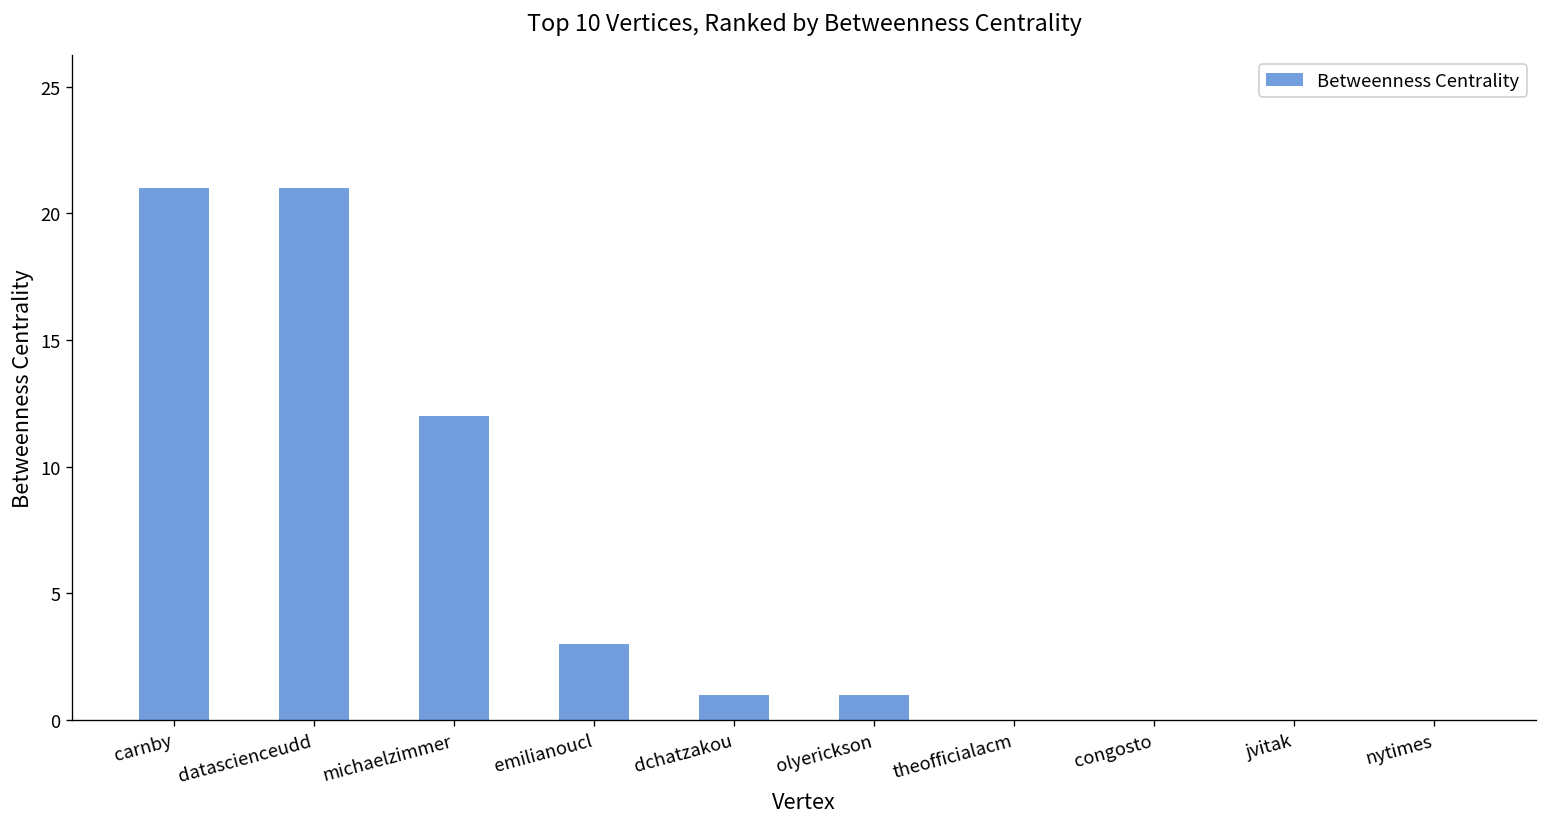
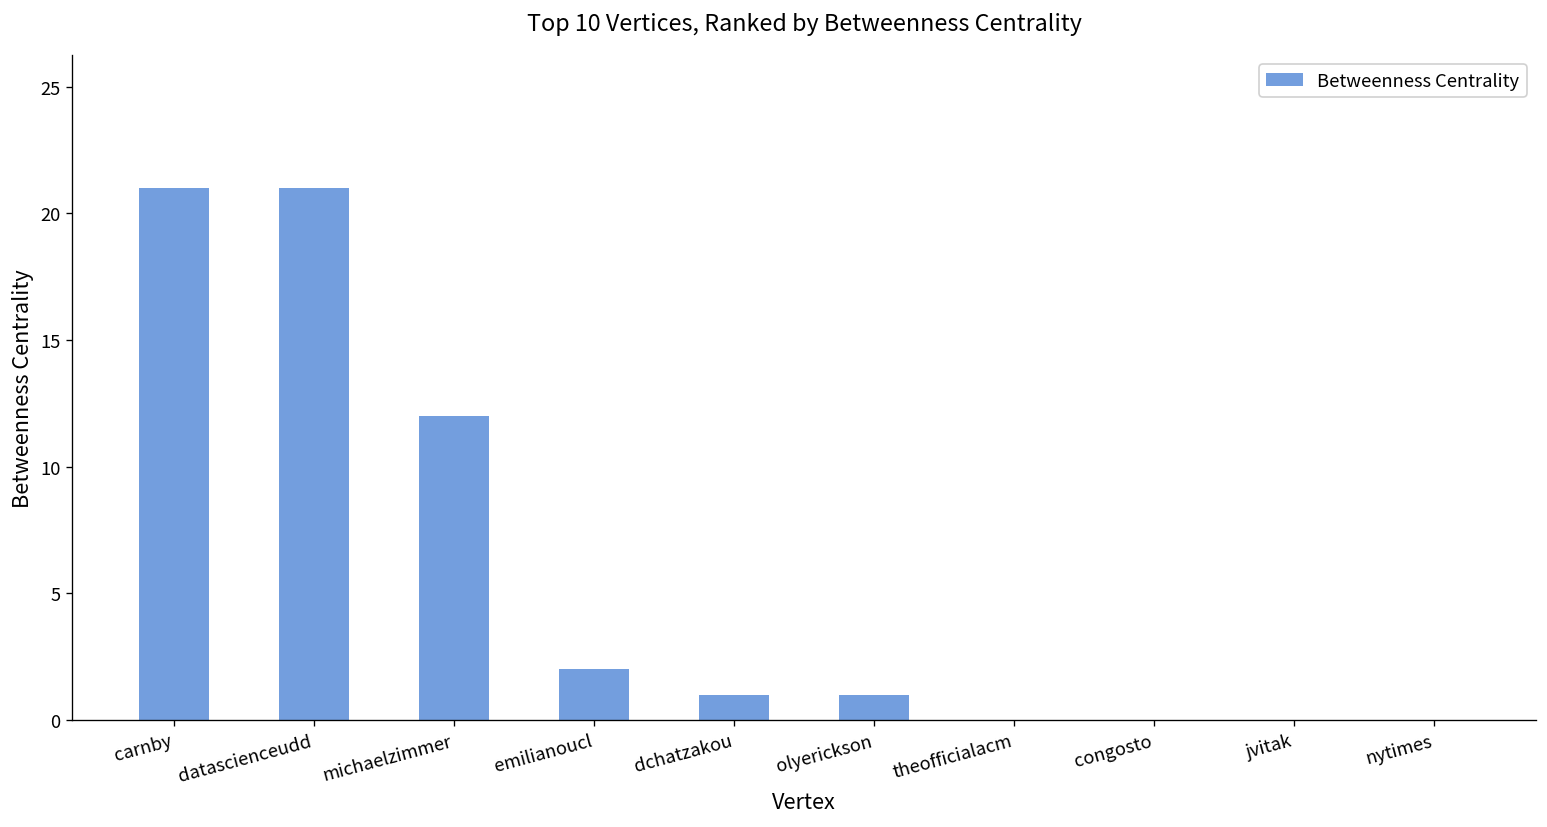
emilianoucl: 3 -> 2
